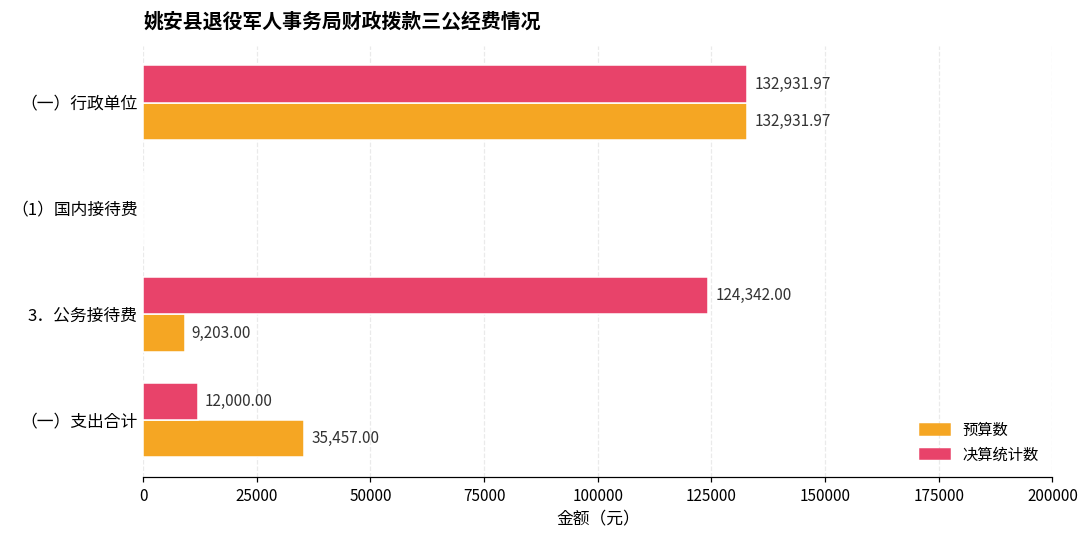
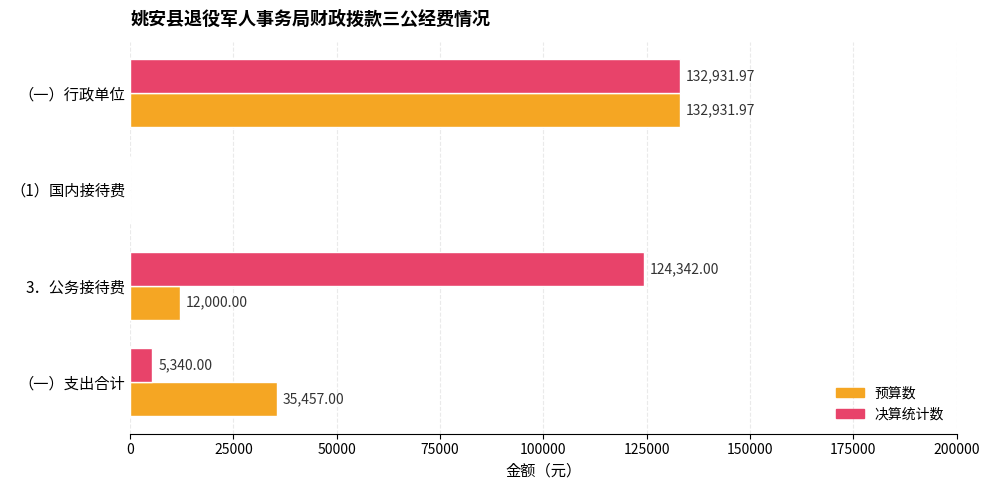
预算数, 3．公务接待费: 9,203.00 -> 12,000.00
决算统计数, （一）支出合计: 12,000.00 -> 5,340.00
